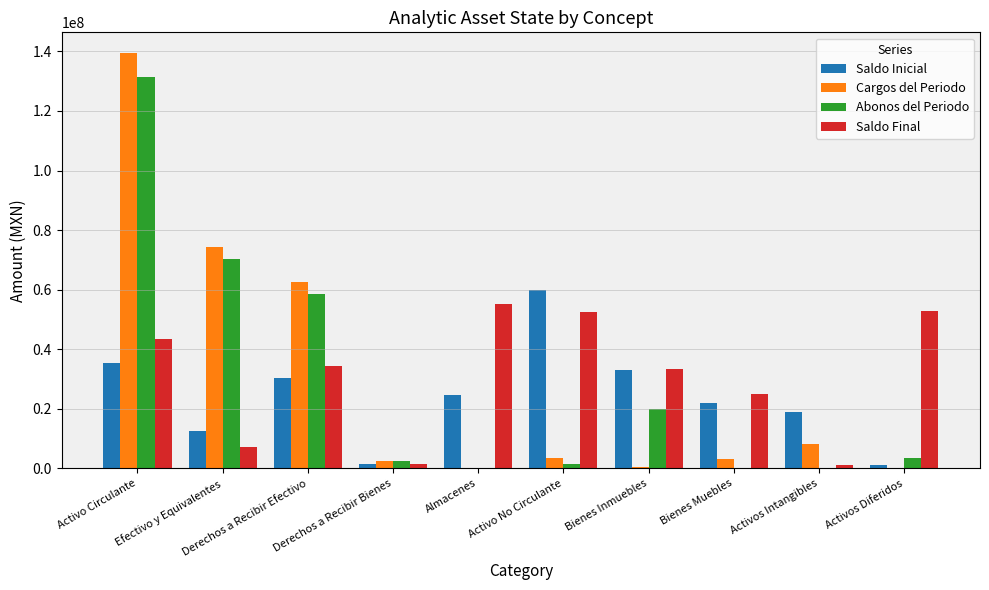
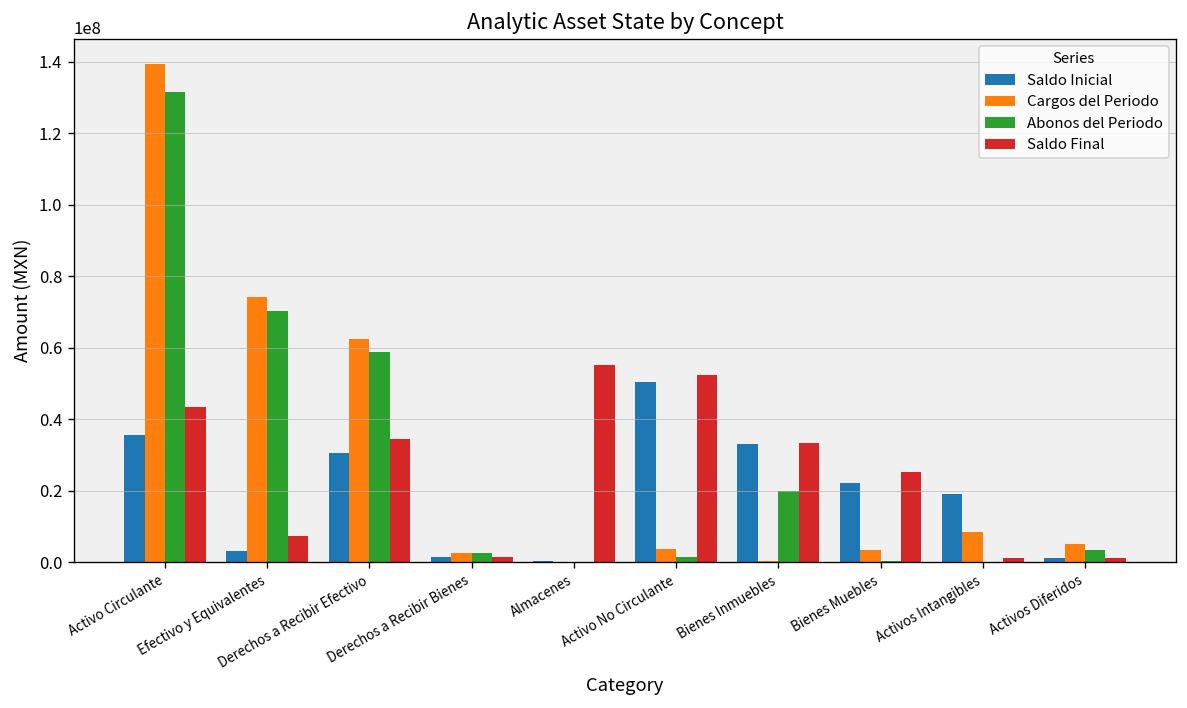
Saldo Inicial, Efectivo y Equivalentes: 13000000 -> 3000000
Saldo Inicial, Almacenes: 25000000 -> 0
Saldo Inicial, Activo No Circulante: 60000000 -> 50000000
Cargos del Periodo, Activos Diferidos: 0 -> 5000000
Saldo Final, Activos Diferidos: 53000000 -> 1000000
